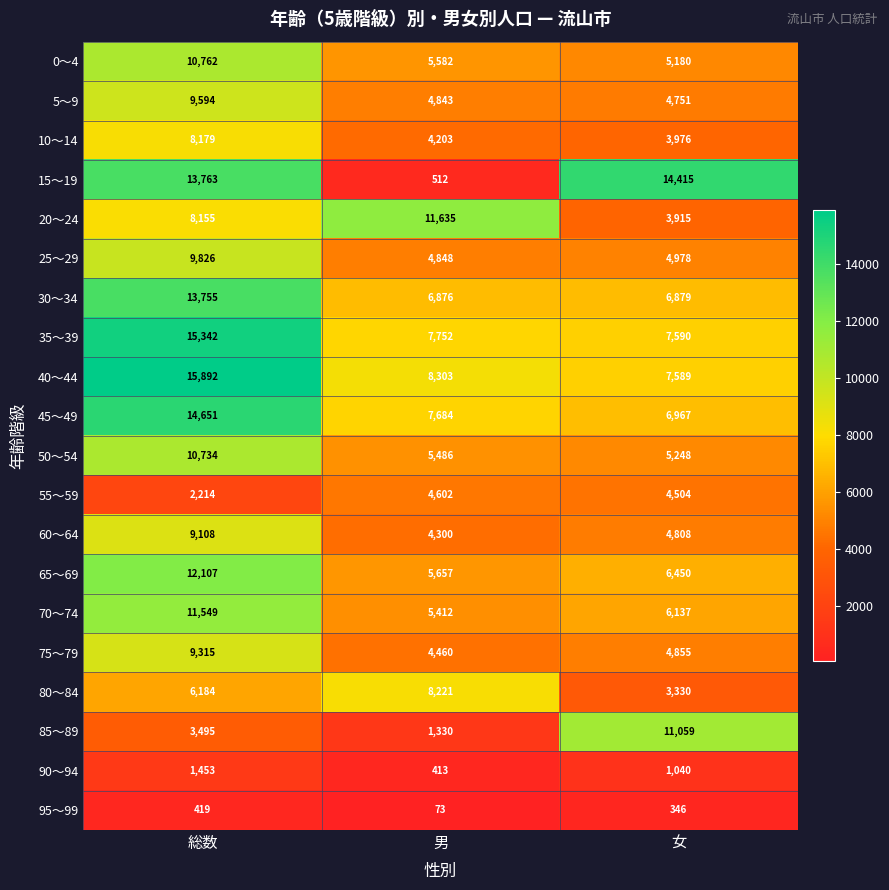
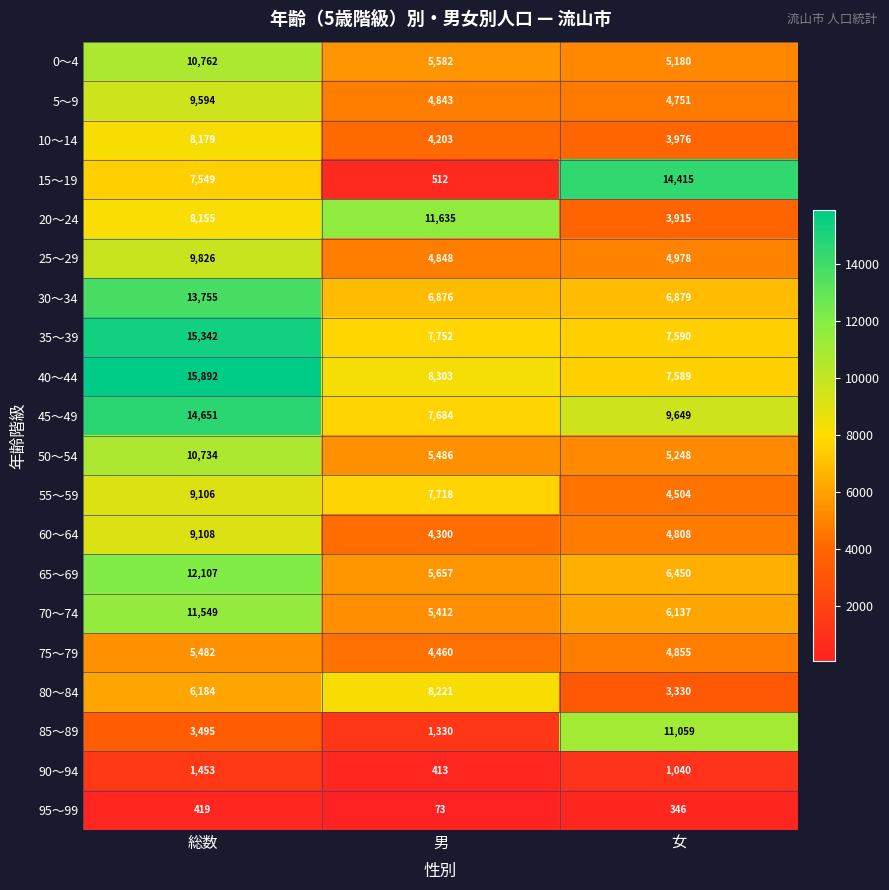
15～19, 総数: 13,763 -> 7,549
45～49, 女: 6,967 -> 9,649
55～59, 総数: 2,214 -> 9,106
55～59, 男: 4,602 -> 7,718
75～79, 総数: 9,315 -> 5,482
